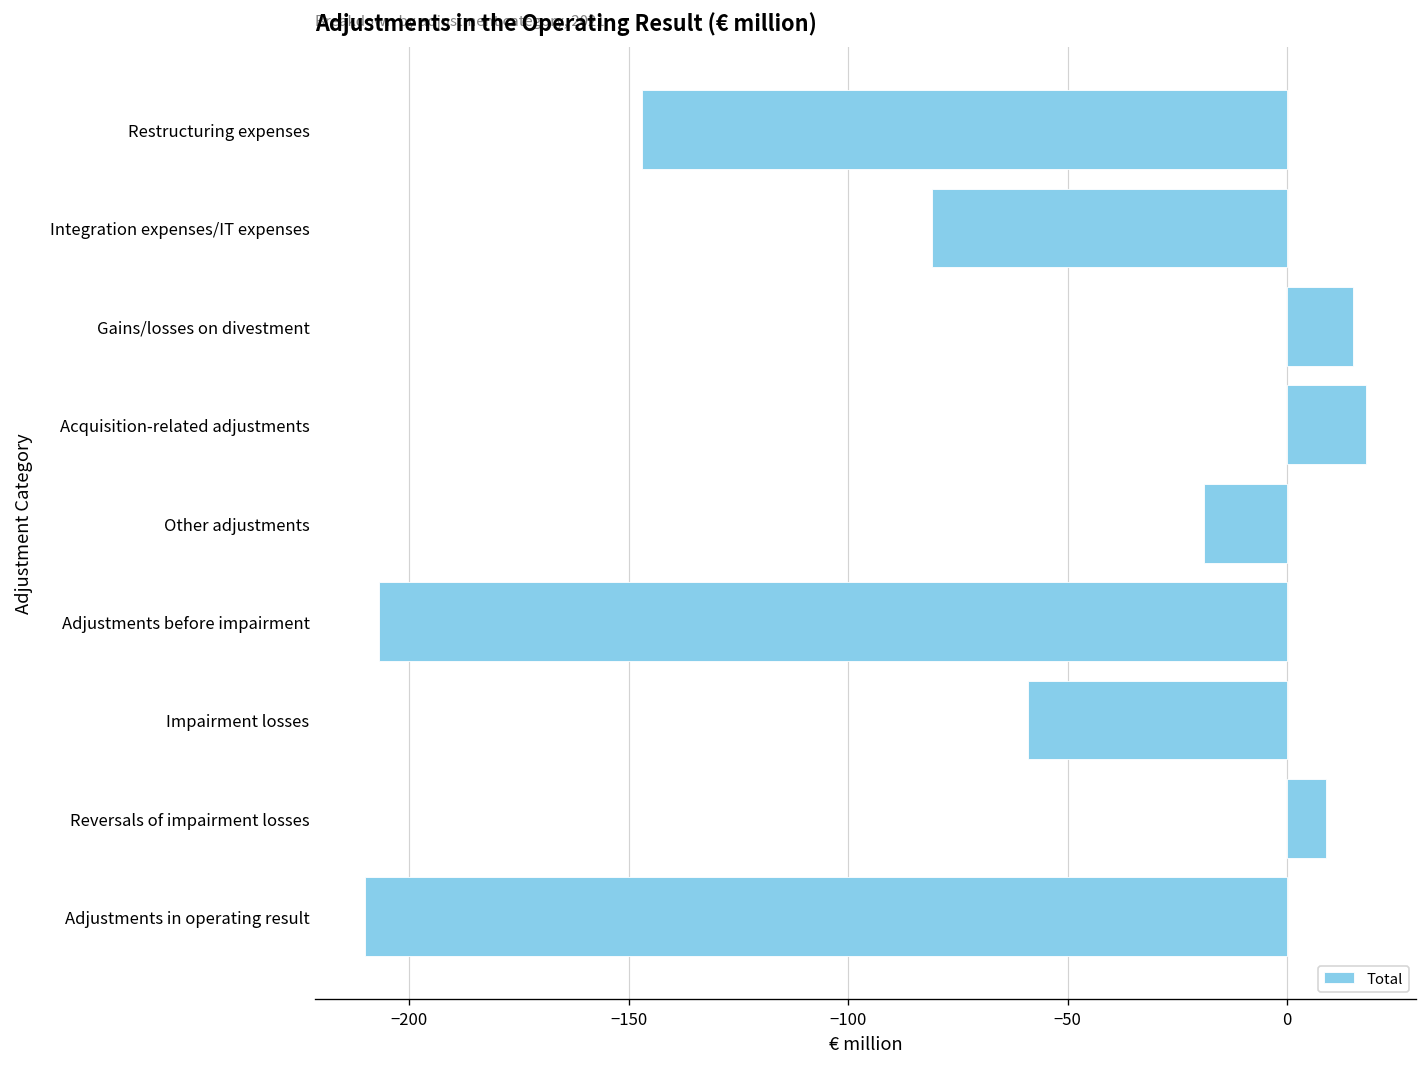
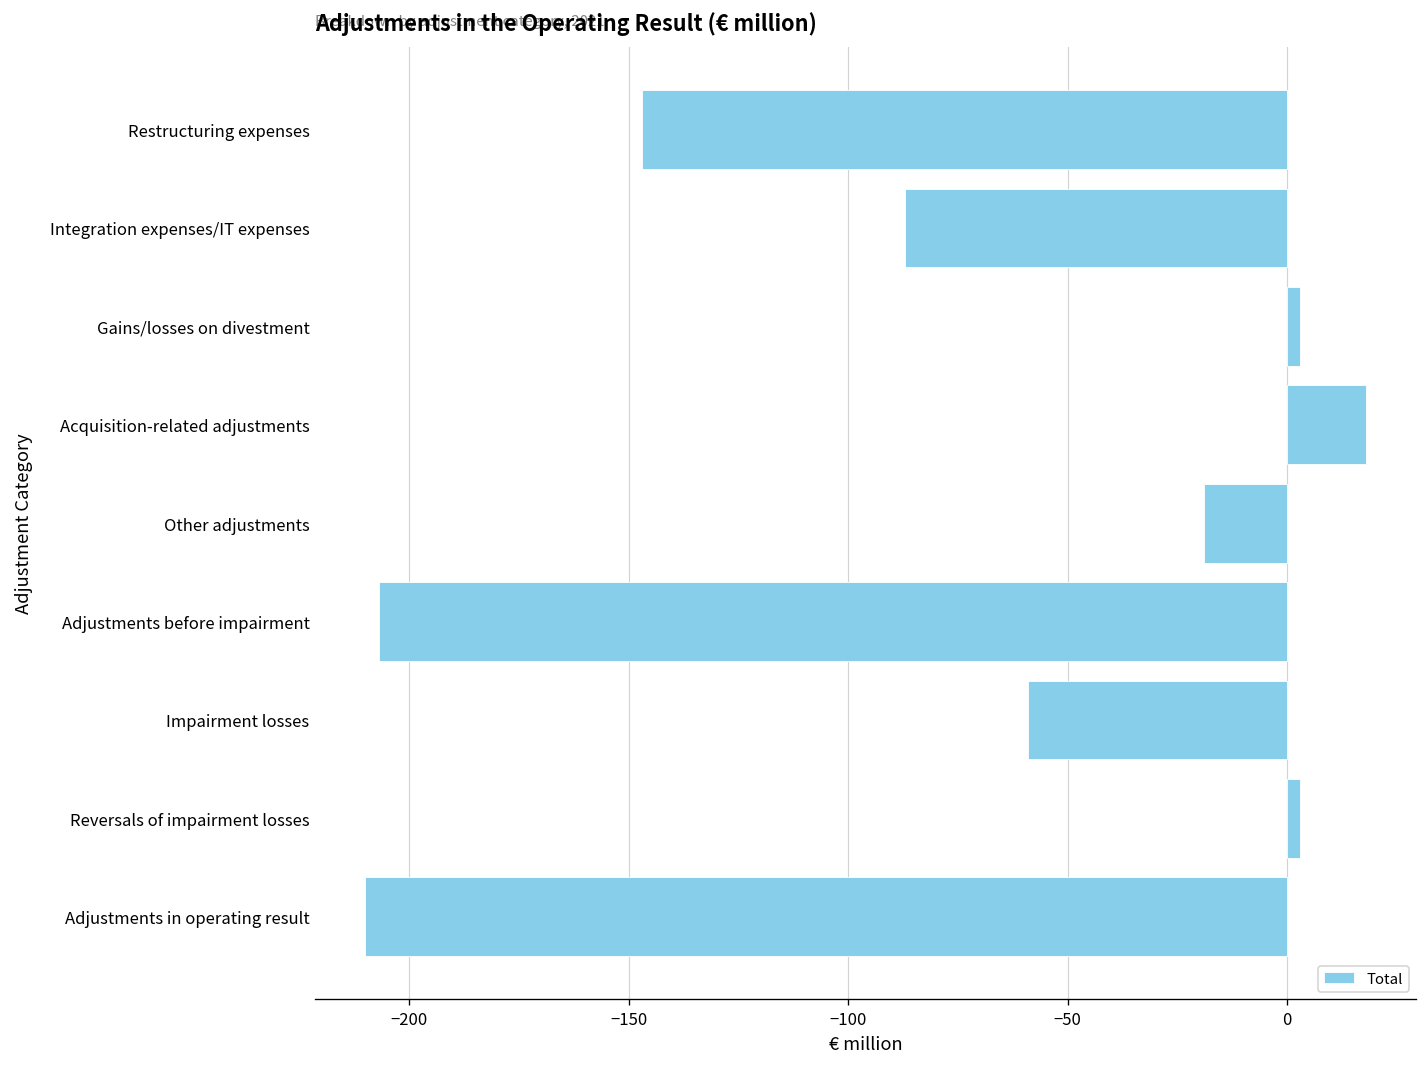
Integration expenses/IT expenses: -81 -> -87
Gains/losses on divestment: 15 -> 3
Reversals of impairment losses: 9 -> 3
